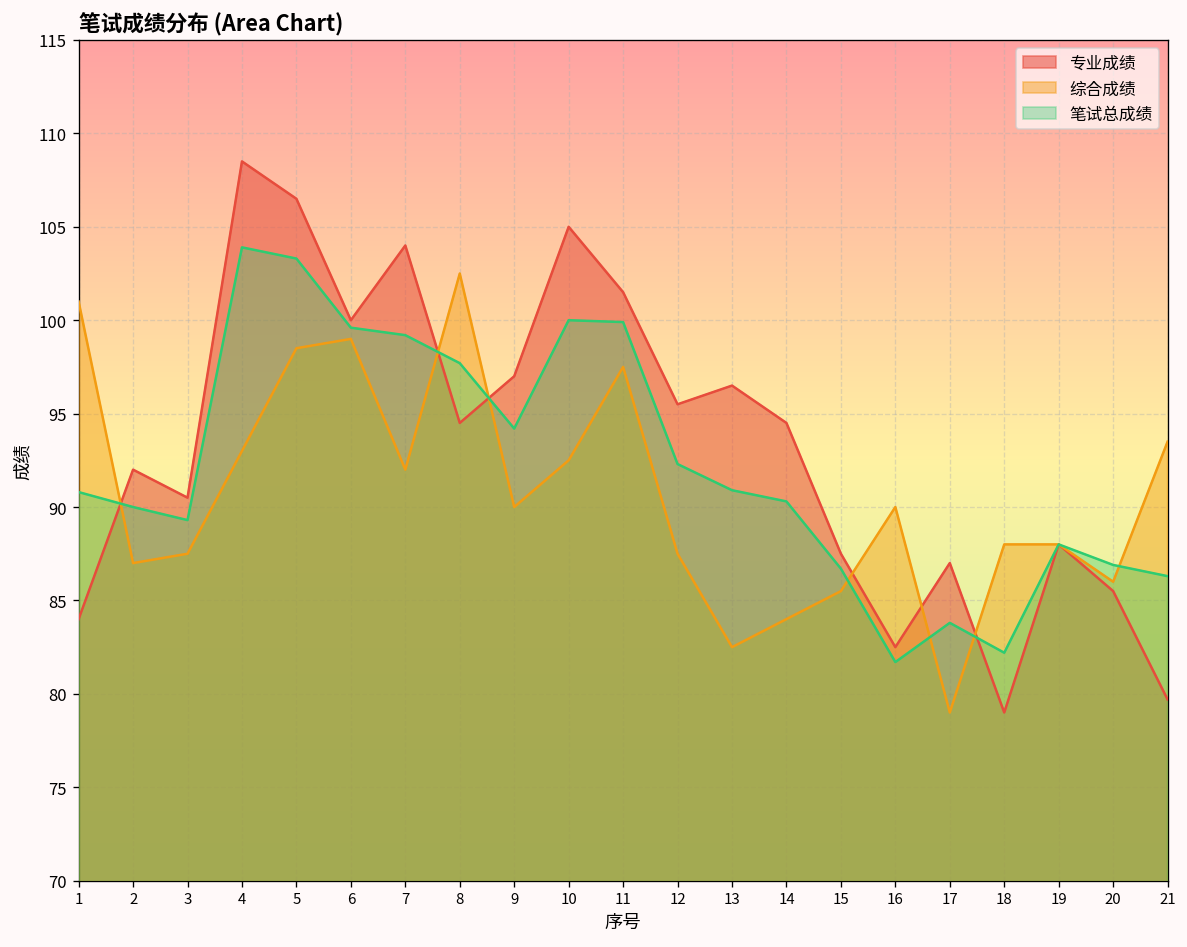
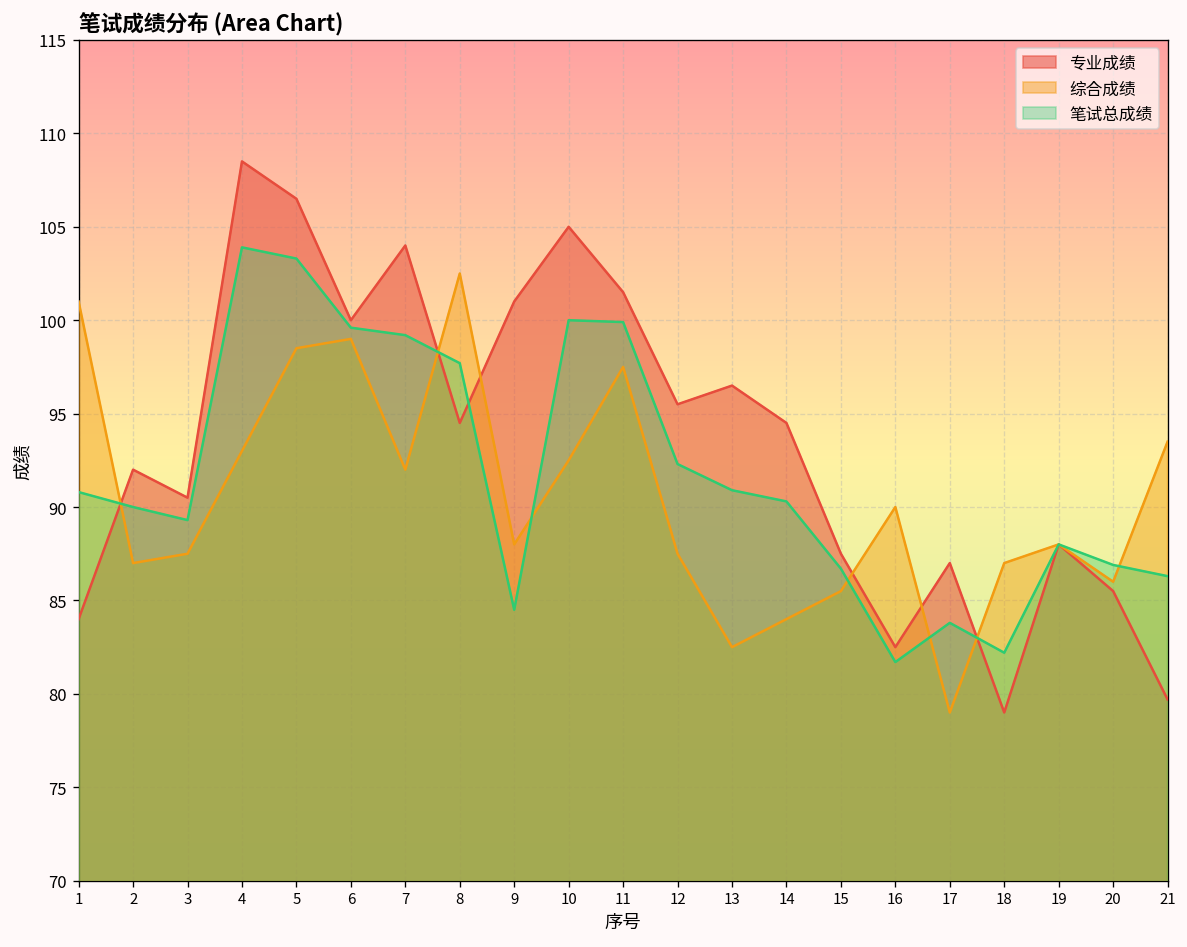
专业成绩, 9: 97 -> 101
综合成绩, 9: 90 -> 88
笔试总成绩, 9: 94.2 -> 84.5
综合成绩, 18: 88 -> 87
